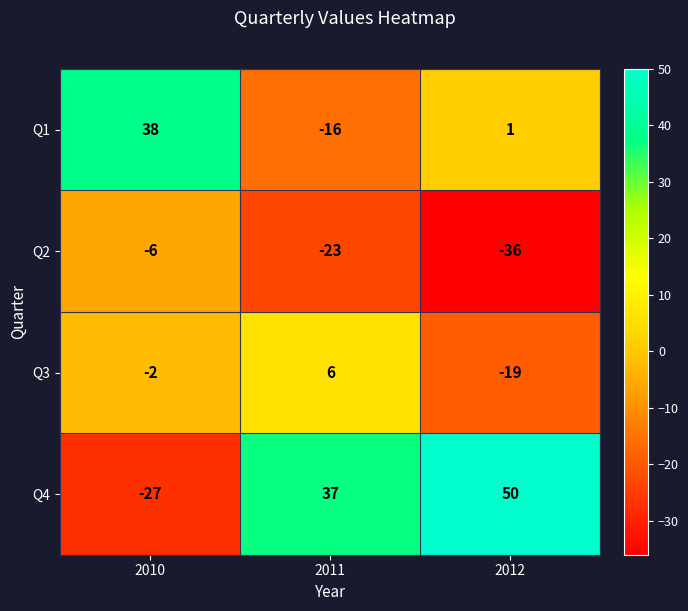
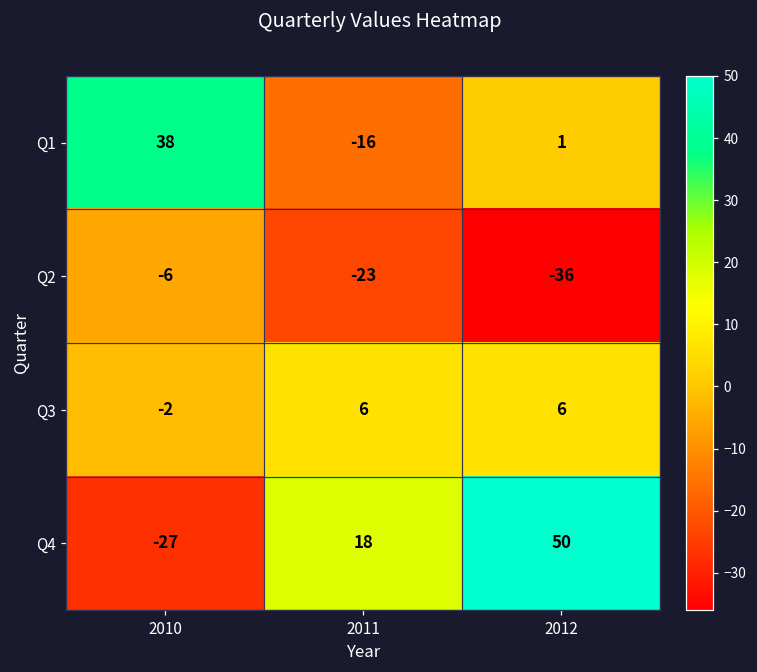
Q3, 2012: -19 -> 6
Q4, 2011: 37 -> 18
